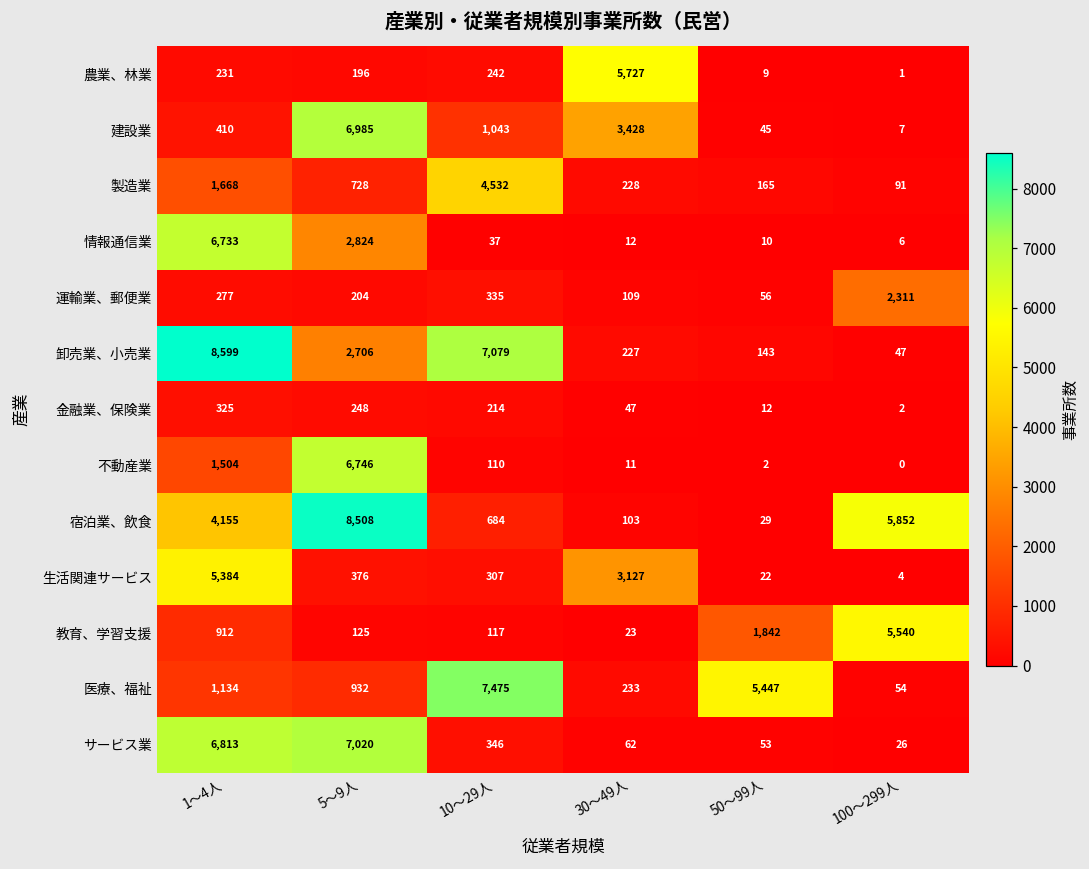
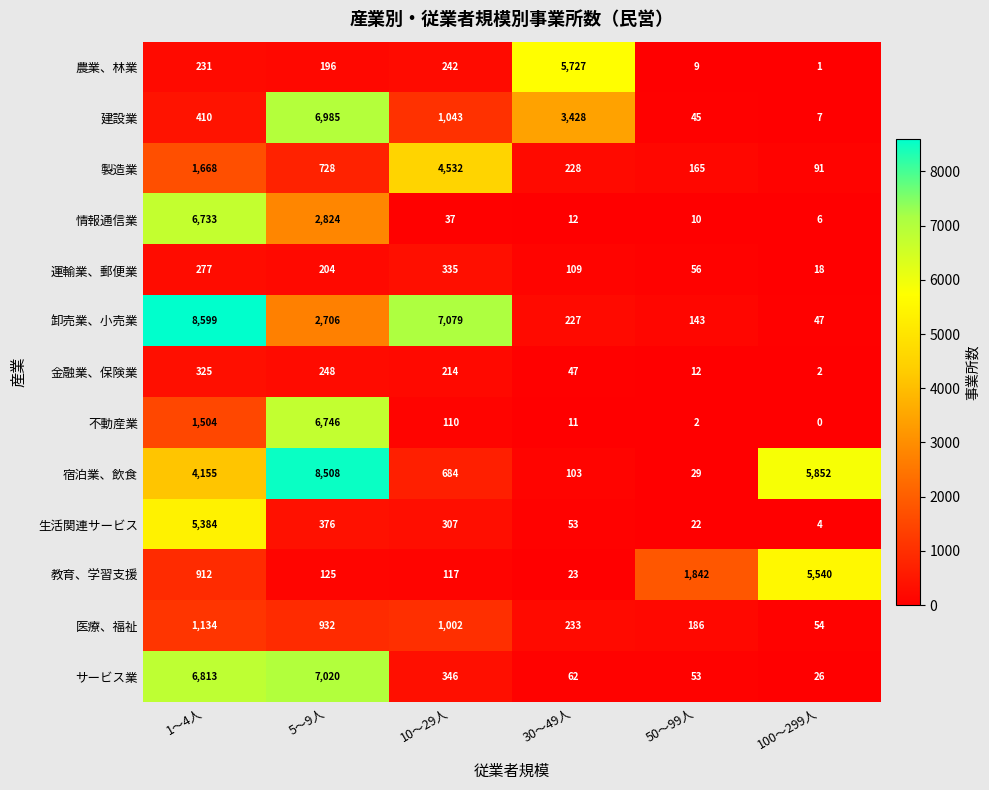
運輸業、郵便業, 100～299人: 2,311 -> 18
生活関連サービス, 30～49人: 3,127 -> 53
医療、福祉, 10～29人: 7,475 -> 1,002
医療、福祉, 50～99人: 5,447 -> 186
